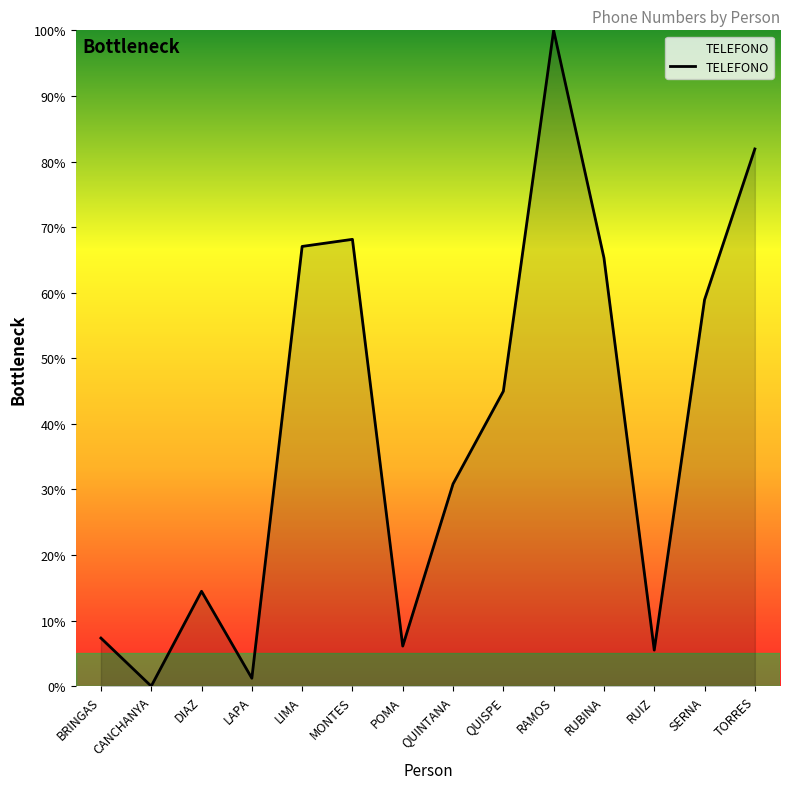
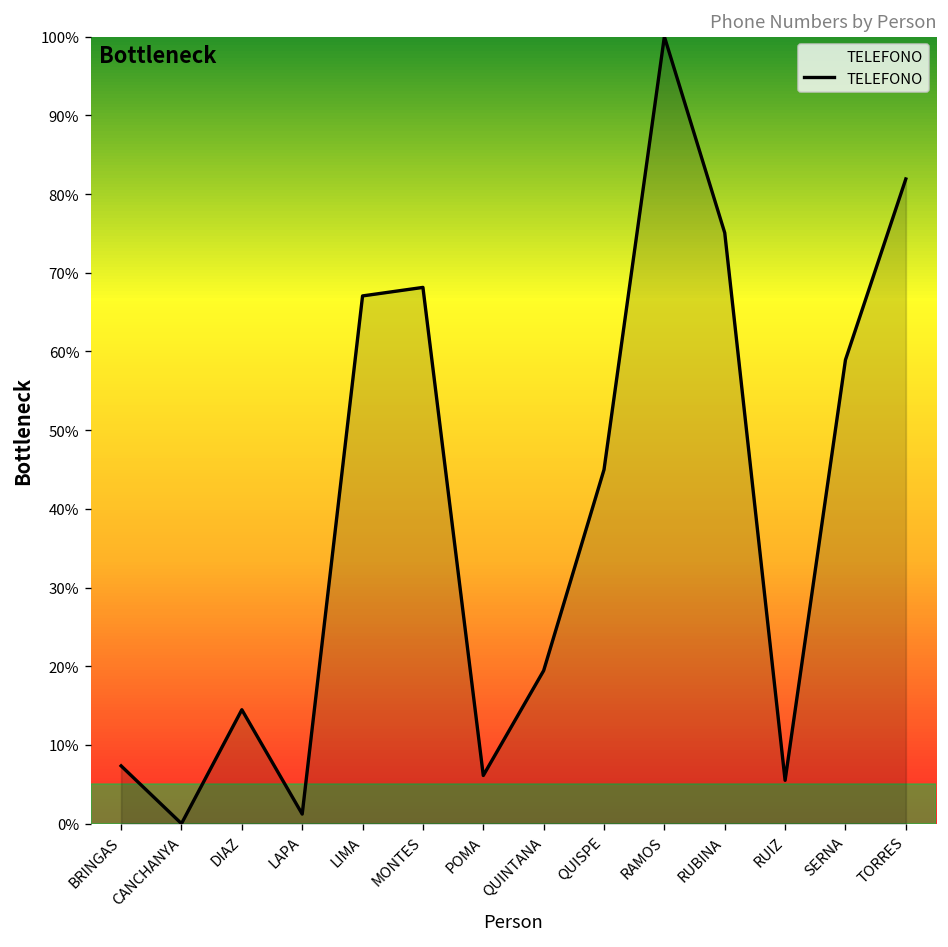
QUINTANA: 31% -> 19%
RUBINA: 65% -> 75%
